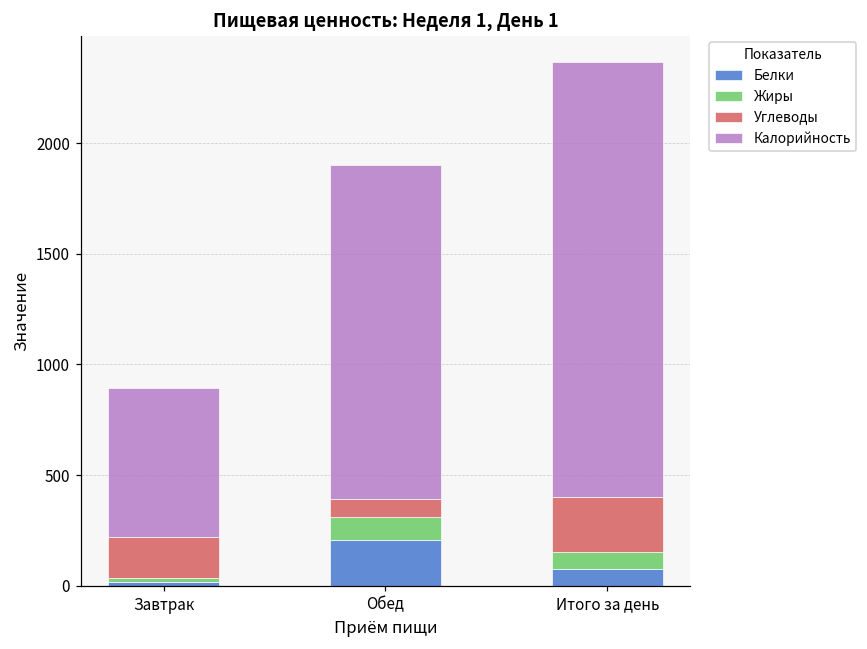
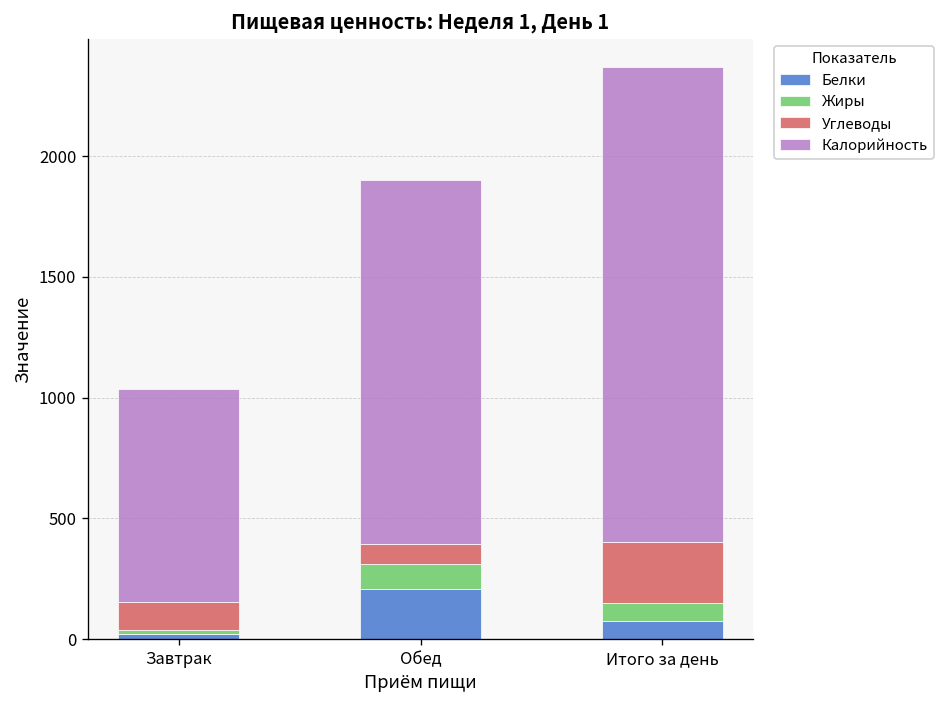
Углеводы, Завтрак: 180 -> 120
Калорийность, Завтрак: 670 -> 880
